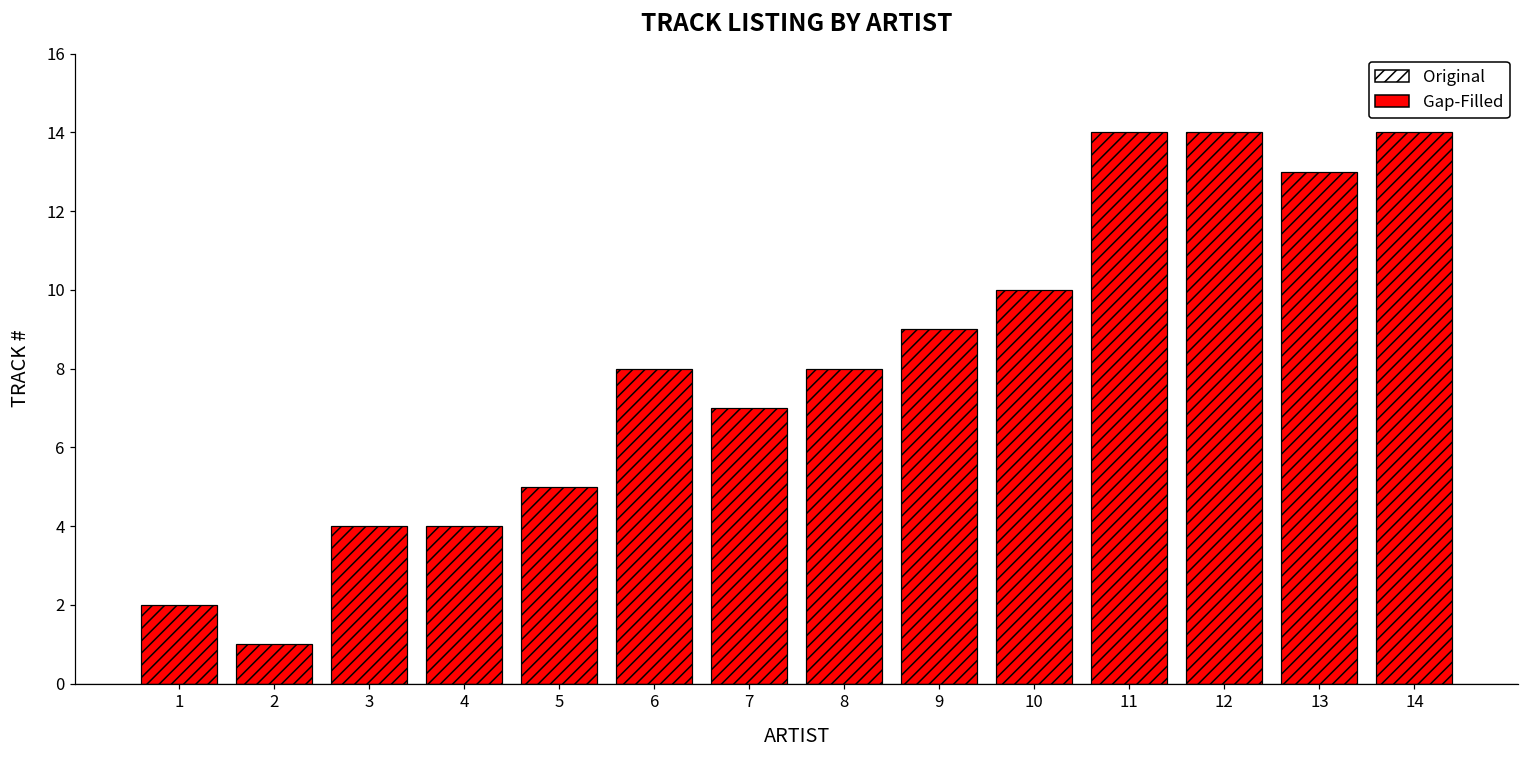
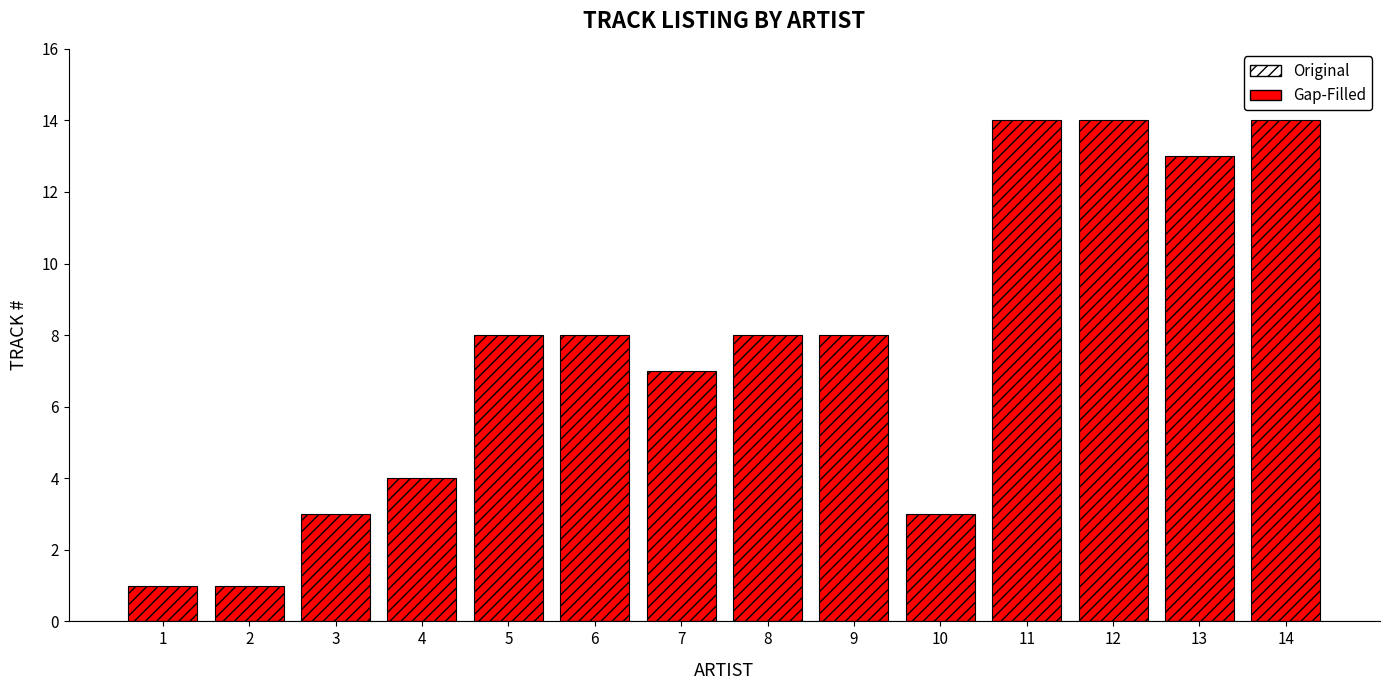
1: 2 -> 1
3: 4 -> 3
5: 5 -> 8
9: 9 -> 8
10: 10 -> 3
